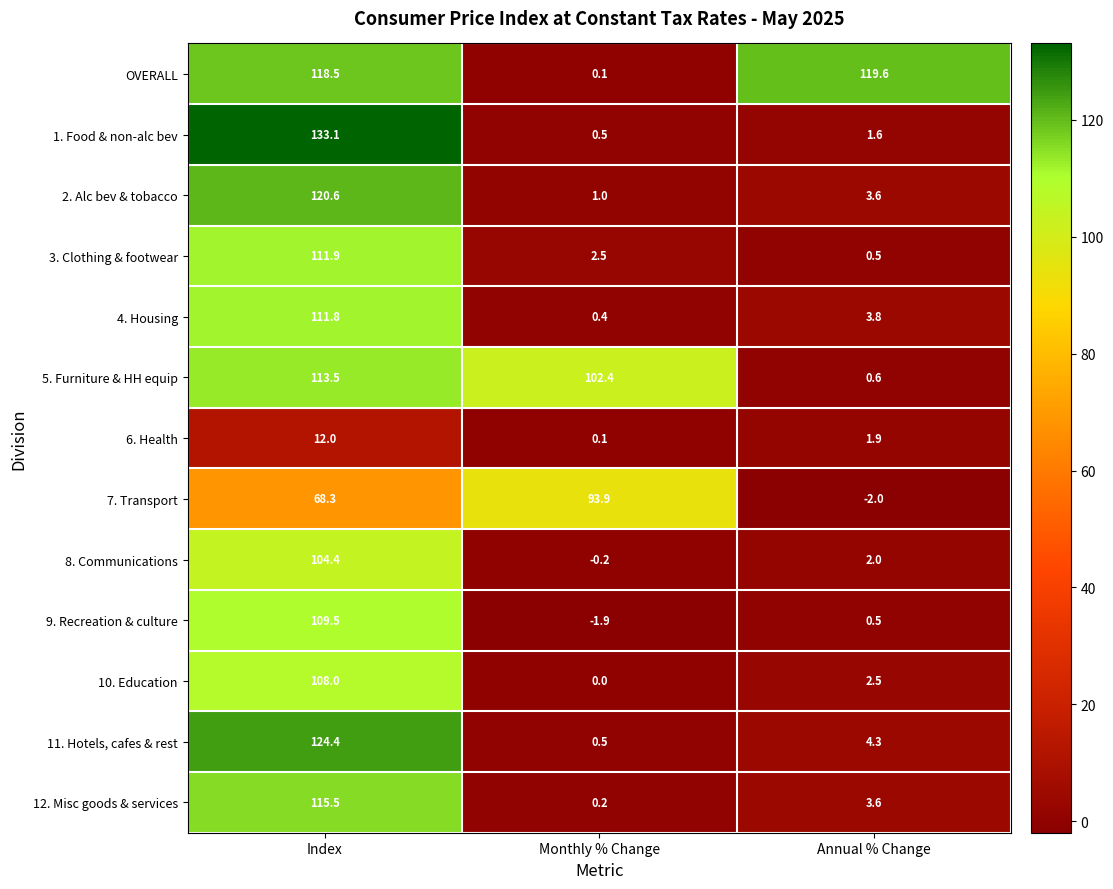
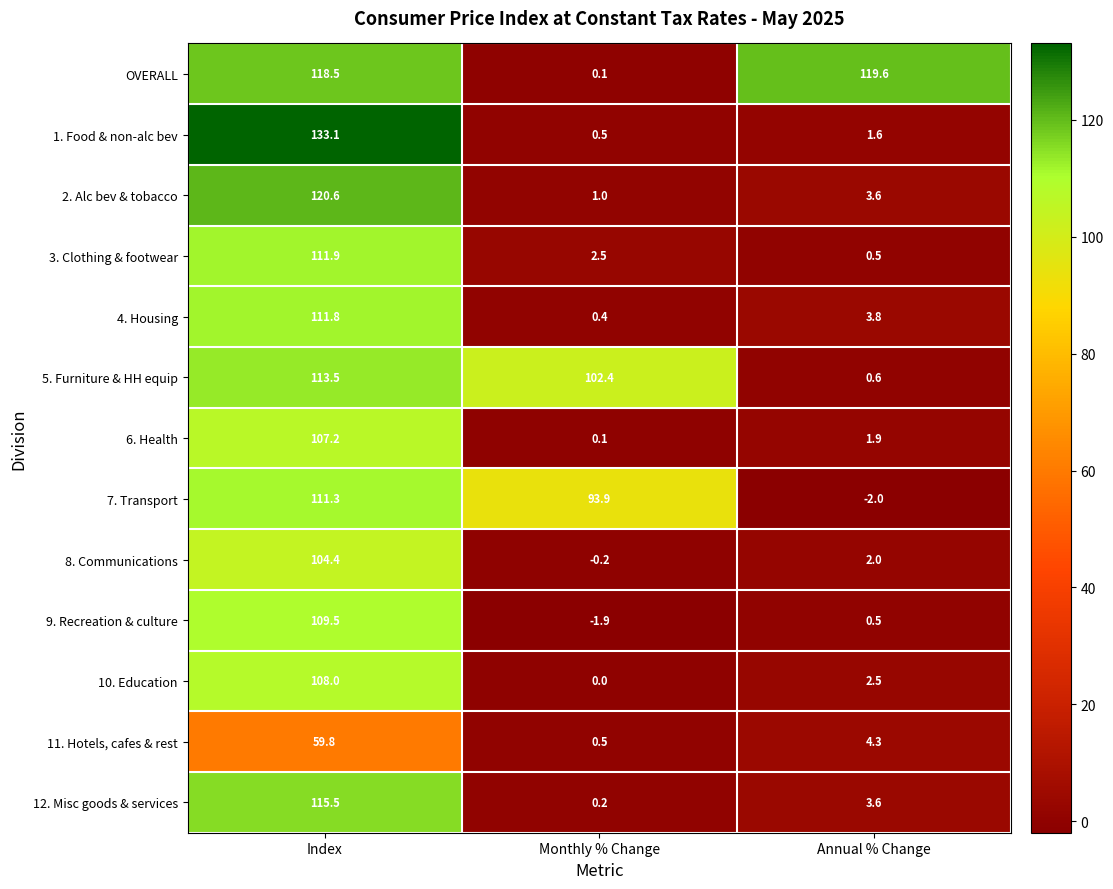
6. Health, Index: 12.0 -> 107.2
7. Transport, Index: 68.3 -> 111.3
11. Hotels, cafes & rest, Index: 124.4 -> 59.8
